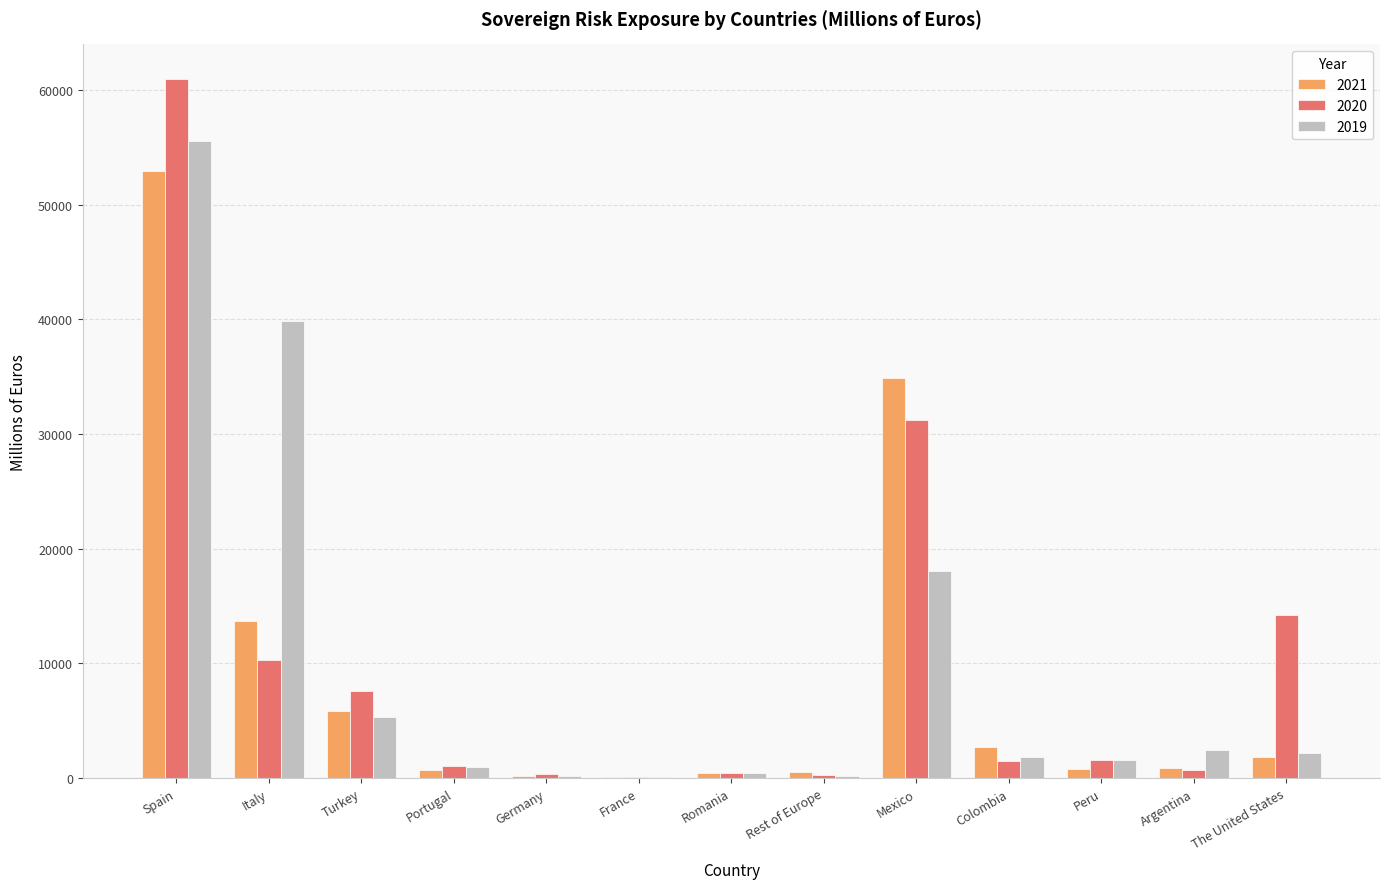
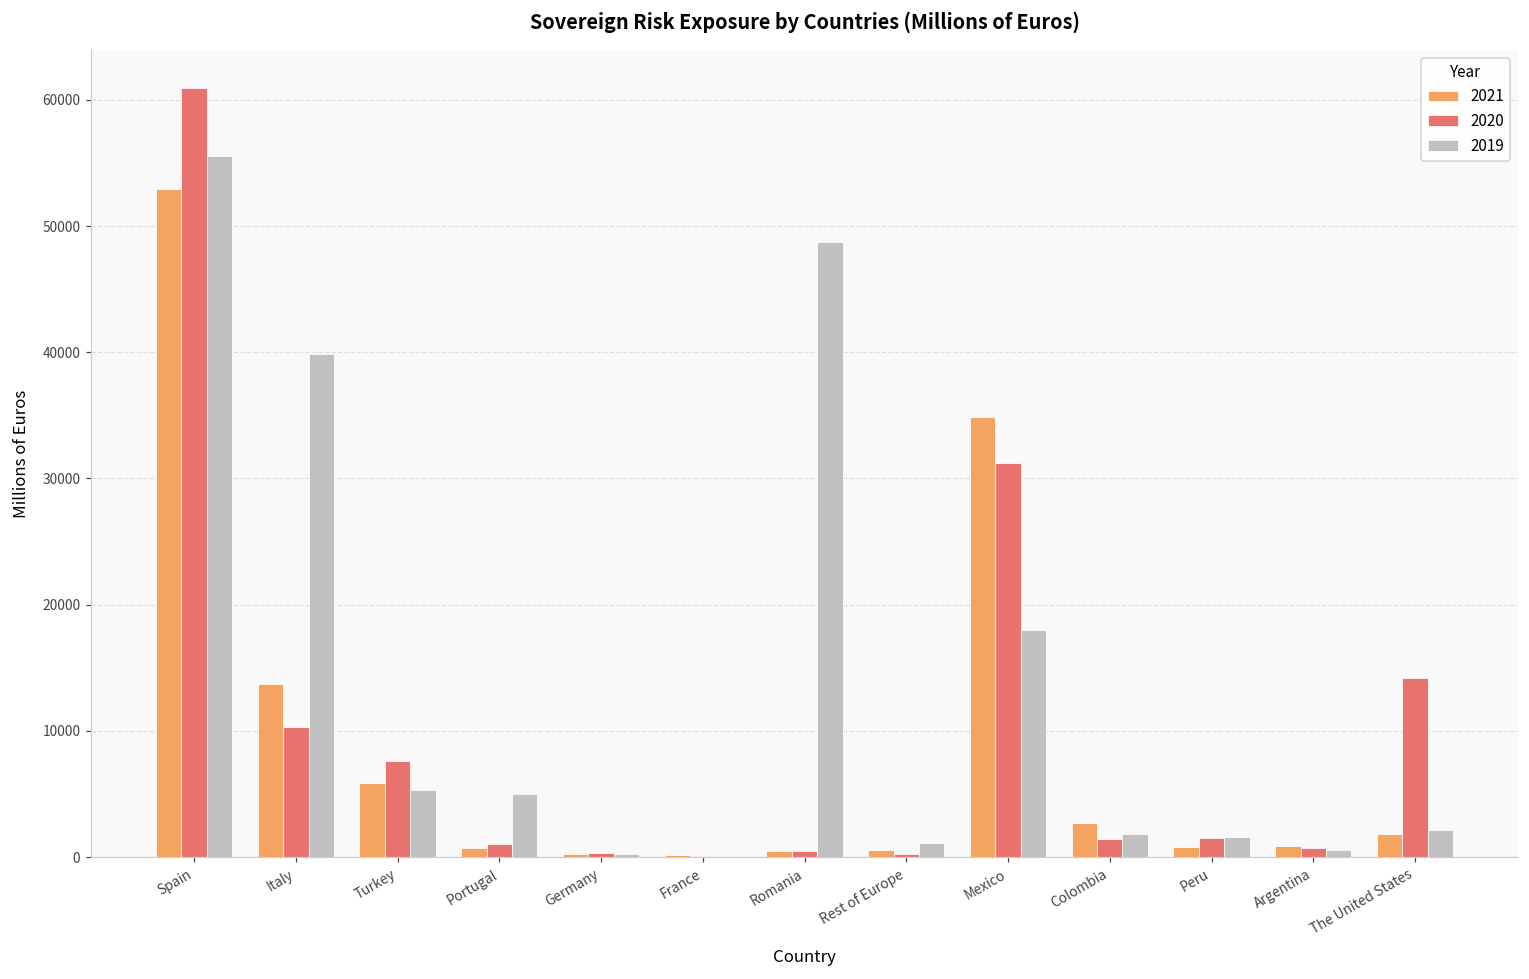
2019, Portugal: 900 -> 5000
2019, Romania: 500 -> 48700
2019, Rest of Europe: 200 -> 1100
2019, Argentina: 2500 -> 600
